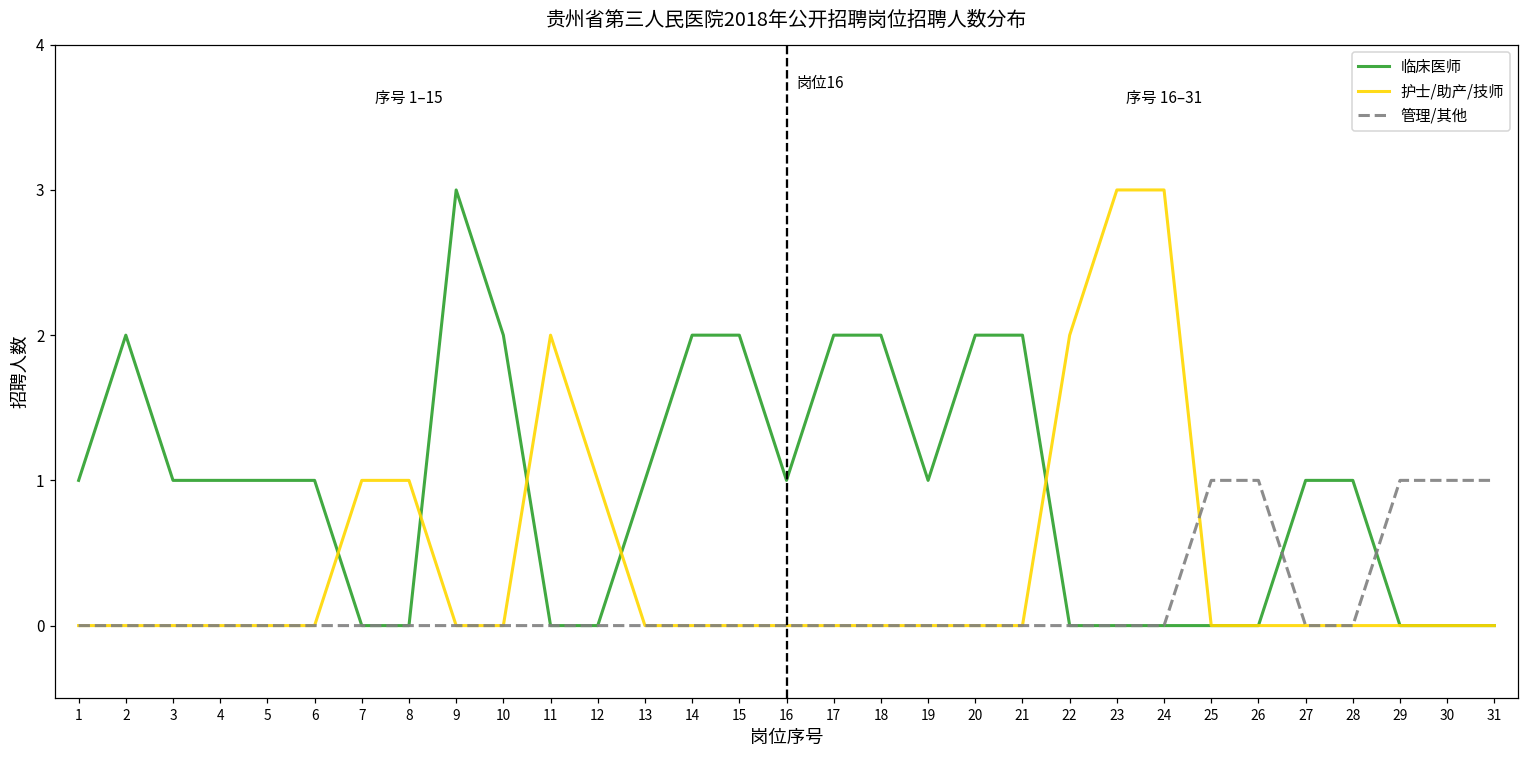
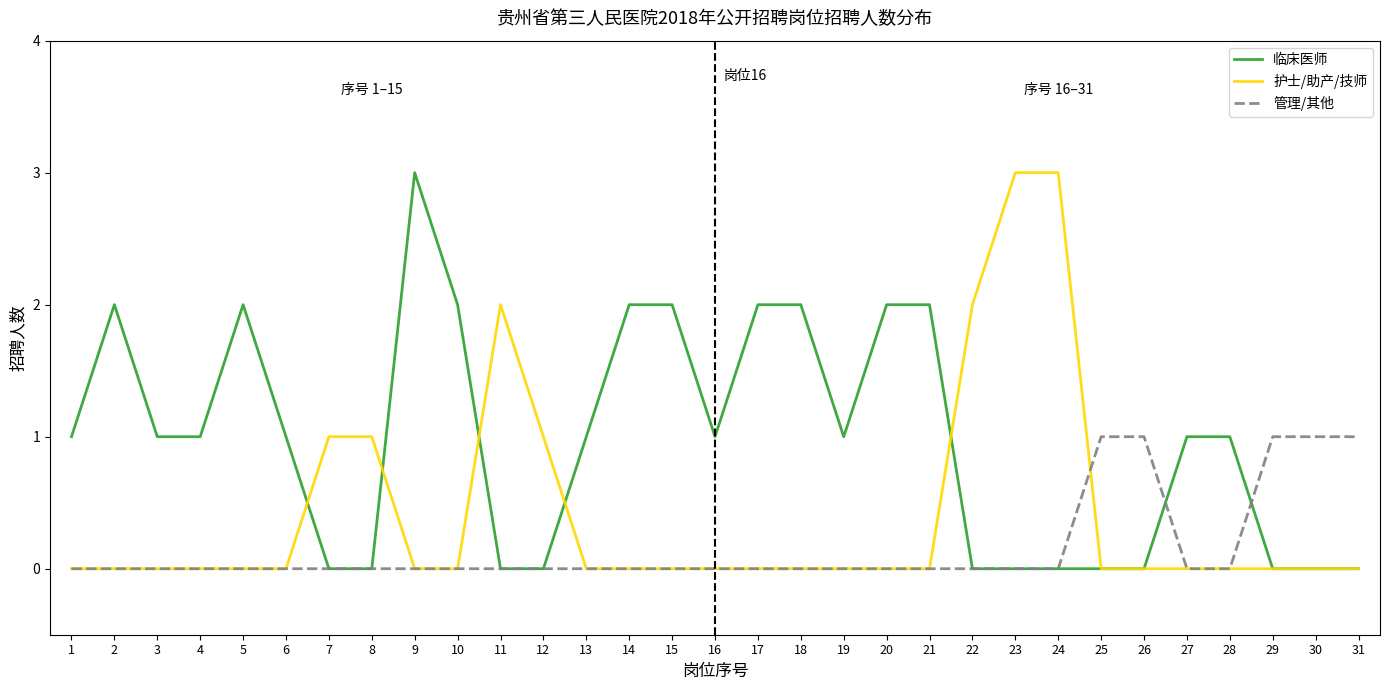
临床医师, 5: 1 -> 2
